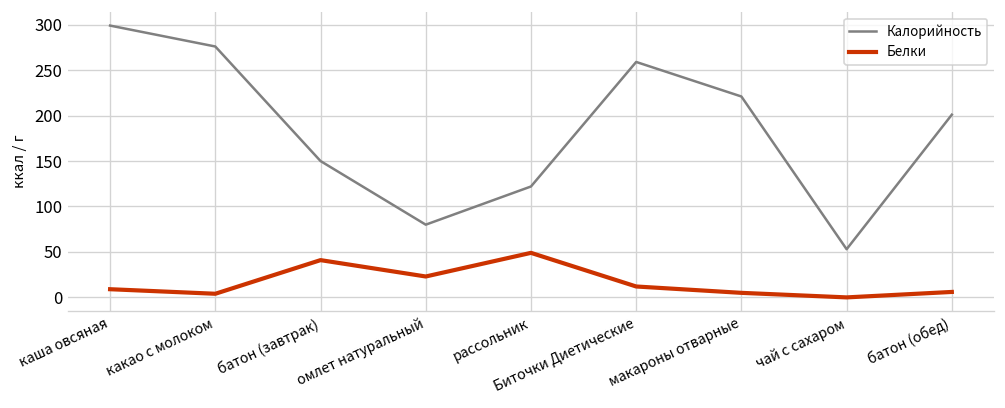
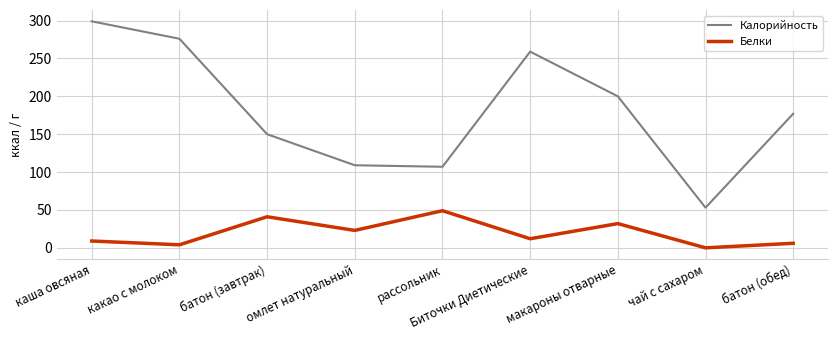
Калорийность, омлет натуральный: 80 -> 110
Калорийность, рассольник: 120 -> 110
Калорийность, макароны отварные: 220 -> 200
Белки, макароны отварные: 10 -> 30
Калорийность, батон (обед): 200 -> 180
